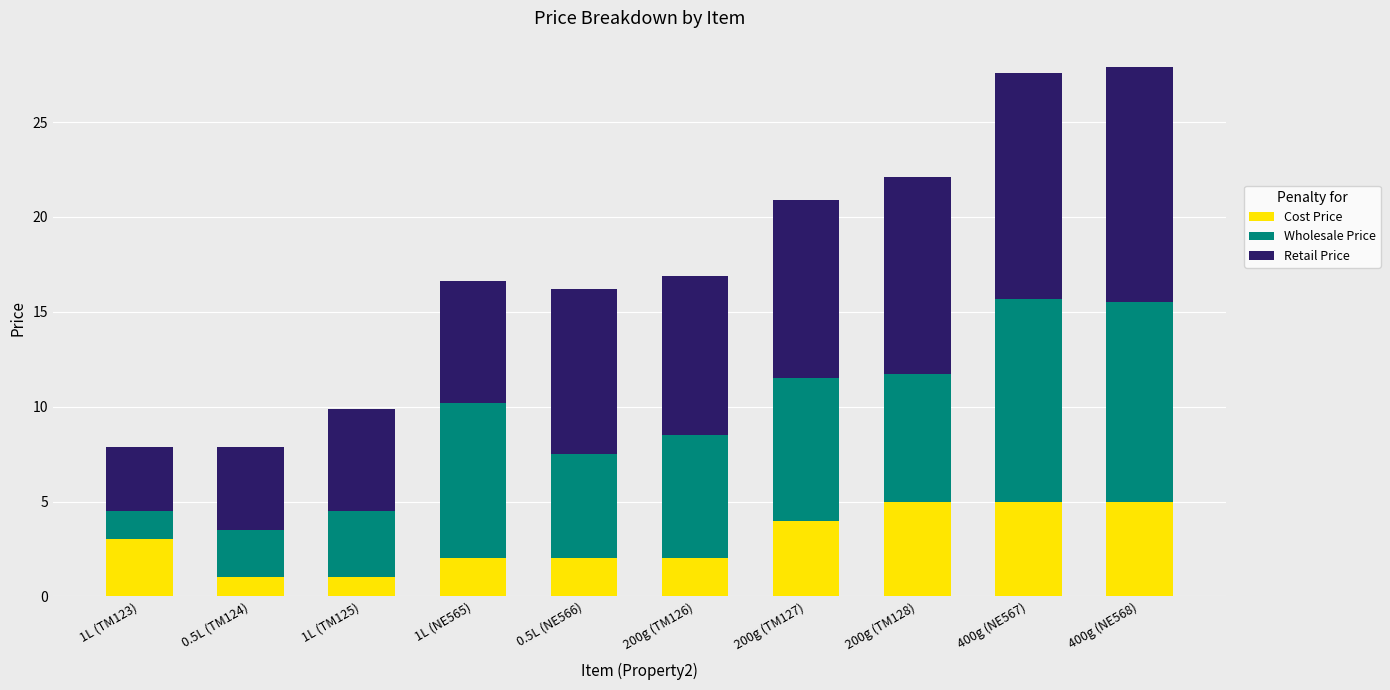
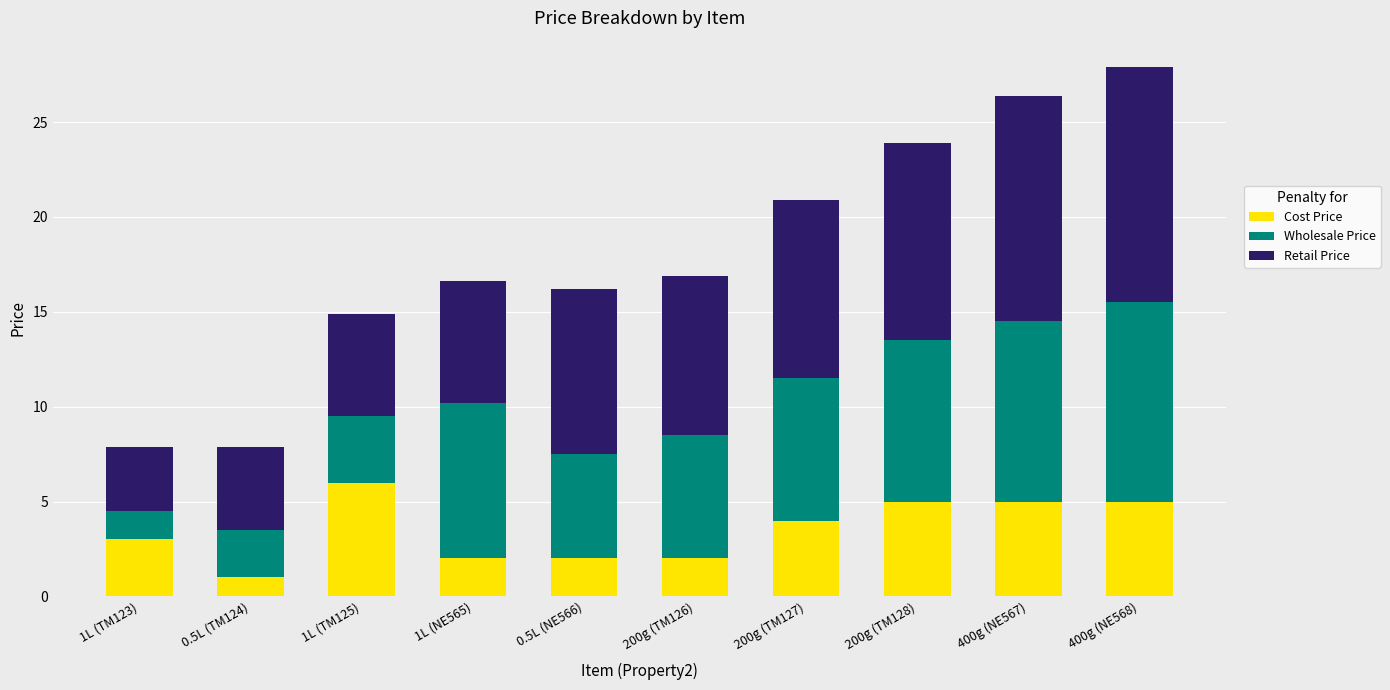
Cost Price, 1L (TM125): 1 -> 6
Wholesale Price, 200g (TM128): 6.7 -> 8.5
Wholesale Price, 400g (NE567): 10.7 -> 9.5
